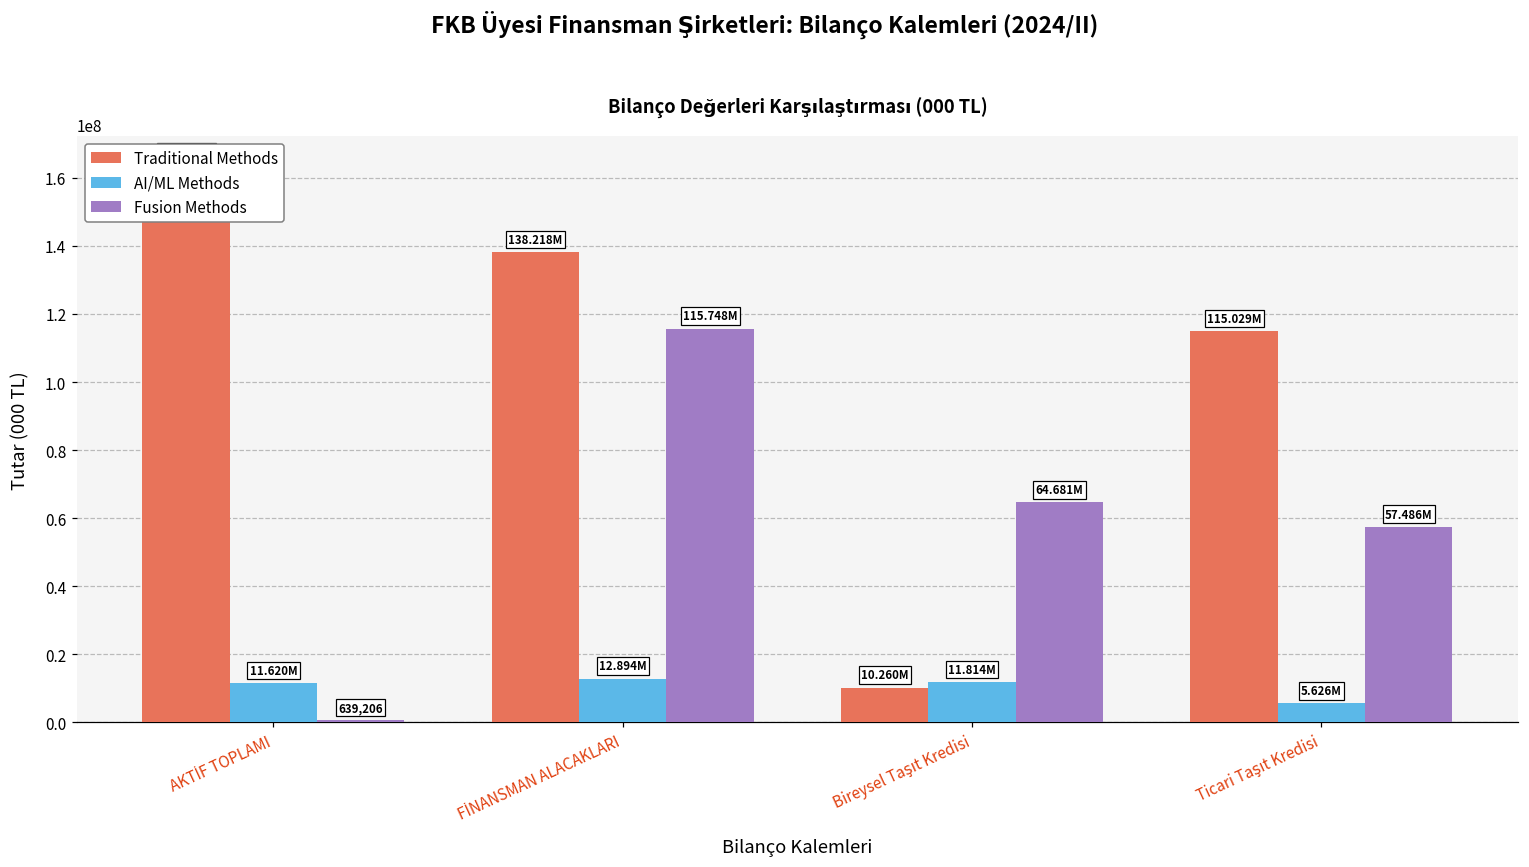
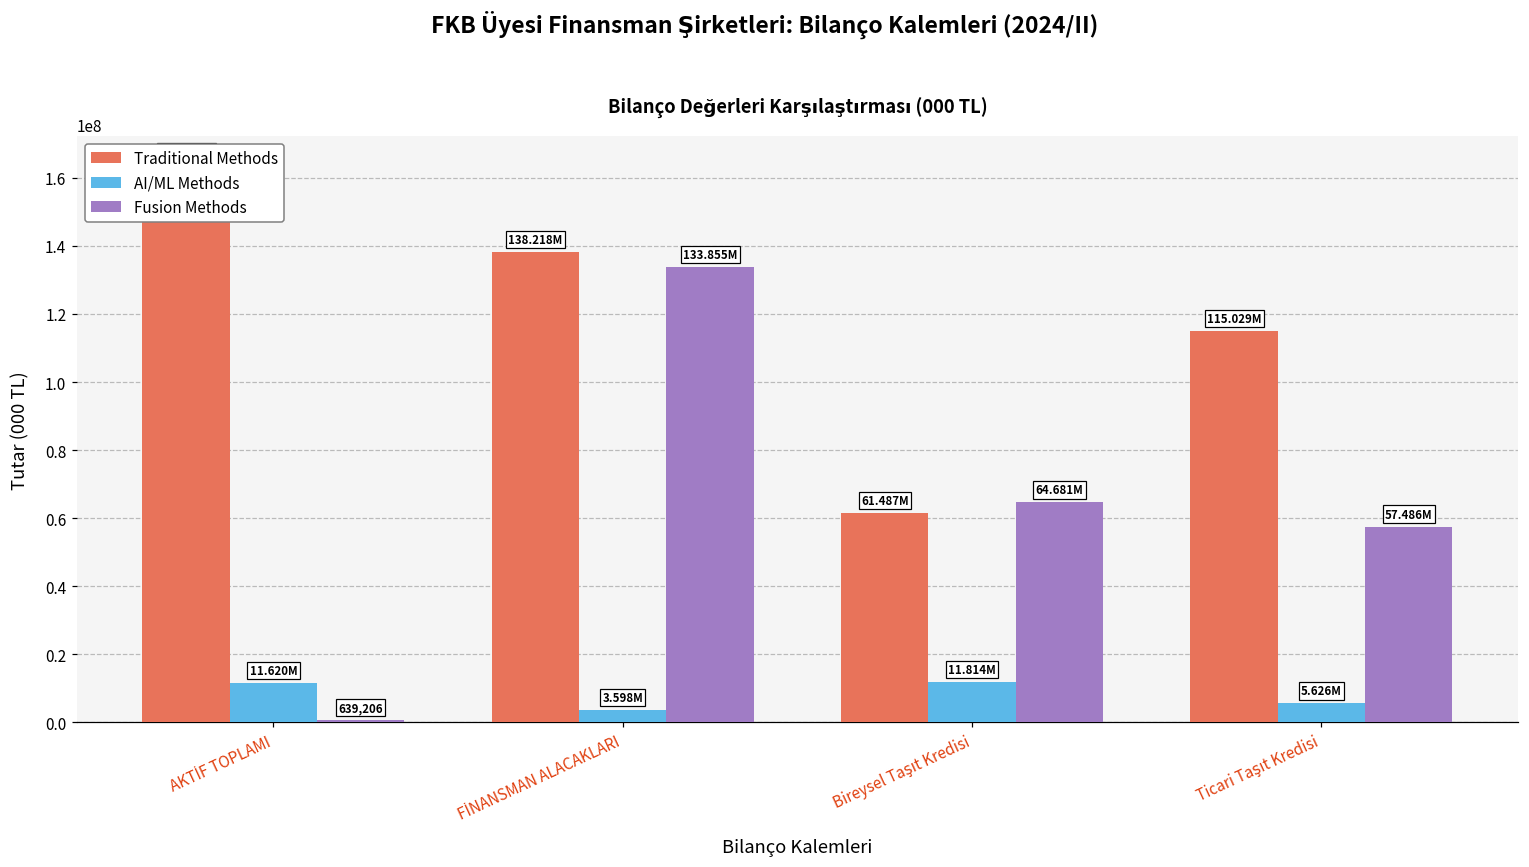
AI/ML Methods, FİNANSMAN ALACAKLARI: 12.894M -> 3.598M
Fusion Methods, FİNANSMAN ALACAKLARI: 115.748M -> 133.855M
Traditional Methods, Bireysel Taşıt Kredisi: 10.260M -> 61.487M
